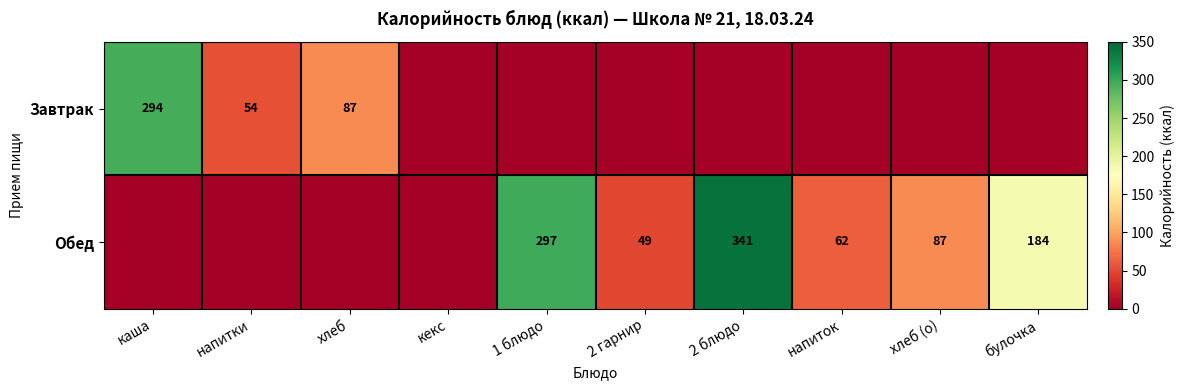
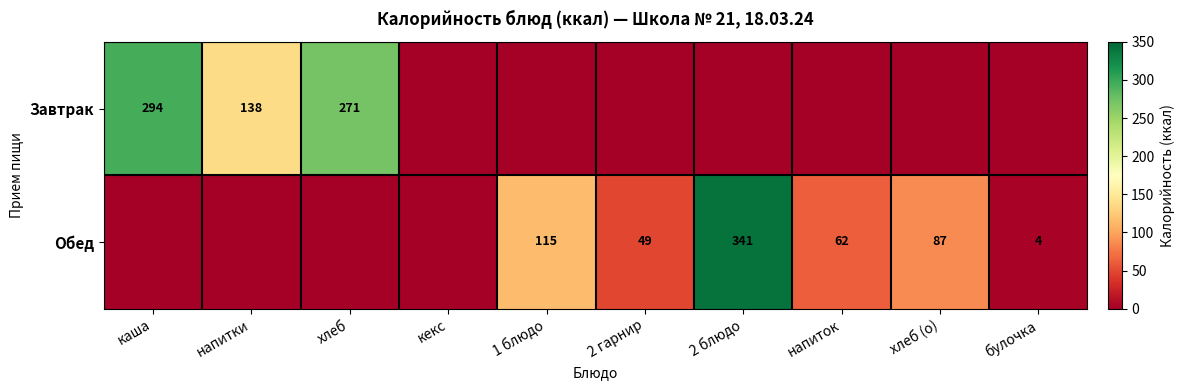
Завтрак, напитки: 54 -> 138
Завтрак, хлеб: 87 -> 271
Обед, 1 блюдо: 297 -> 115
Обед, булочка: 184 -> 4
